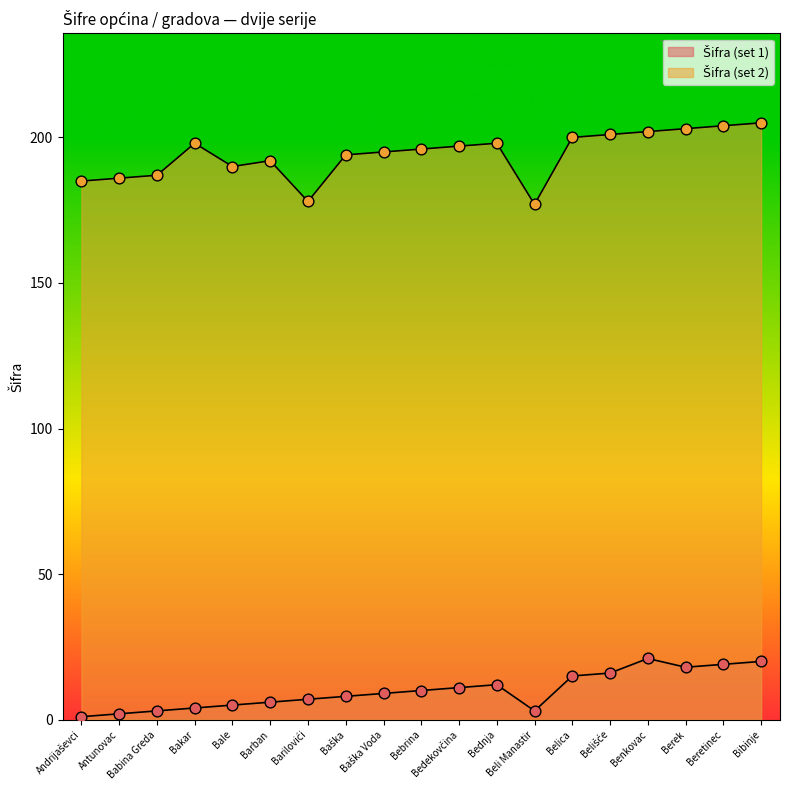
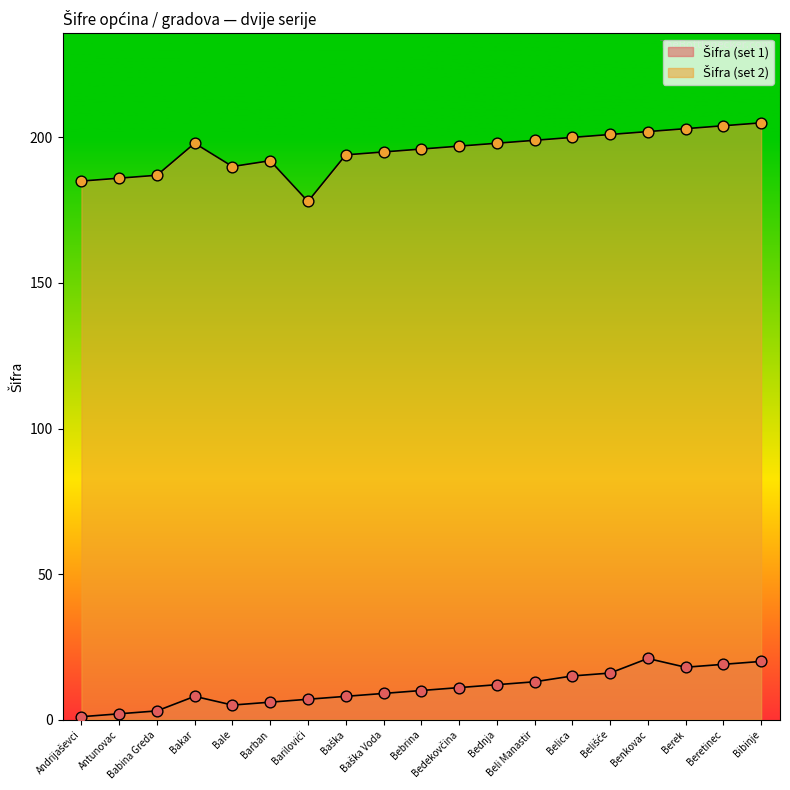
Šifra (set 1), Bakar: 4 -> 8
Šifra (set 1), Beli Manastir: 3 -> 13
Šifra (set 2), Beli Manastir: 177 -> 199
